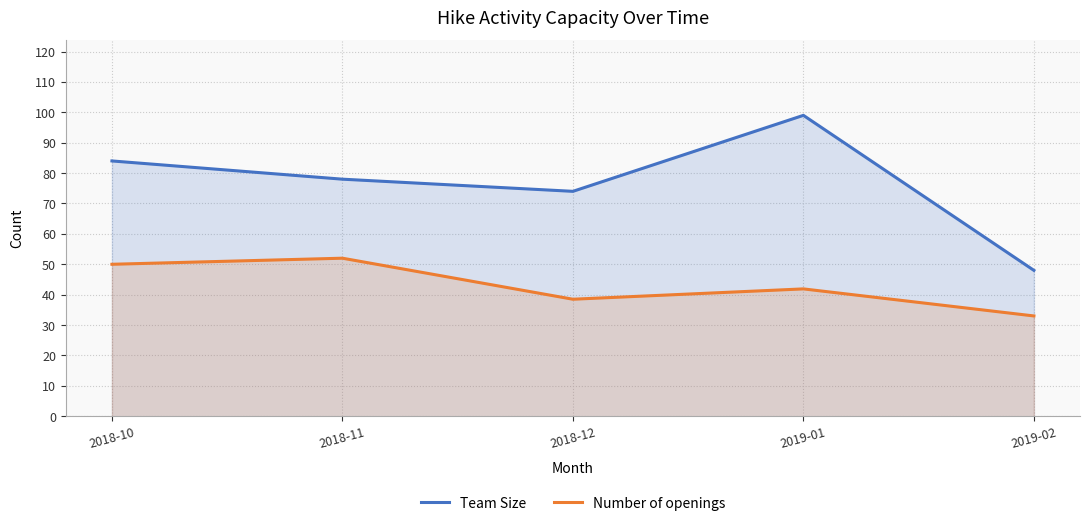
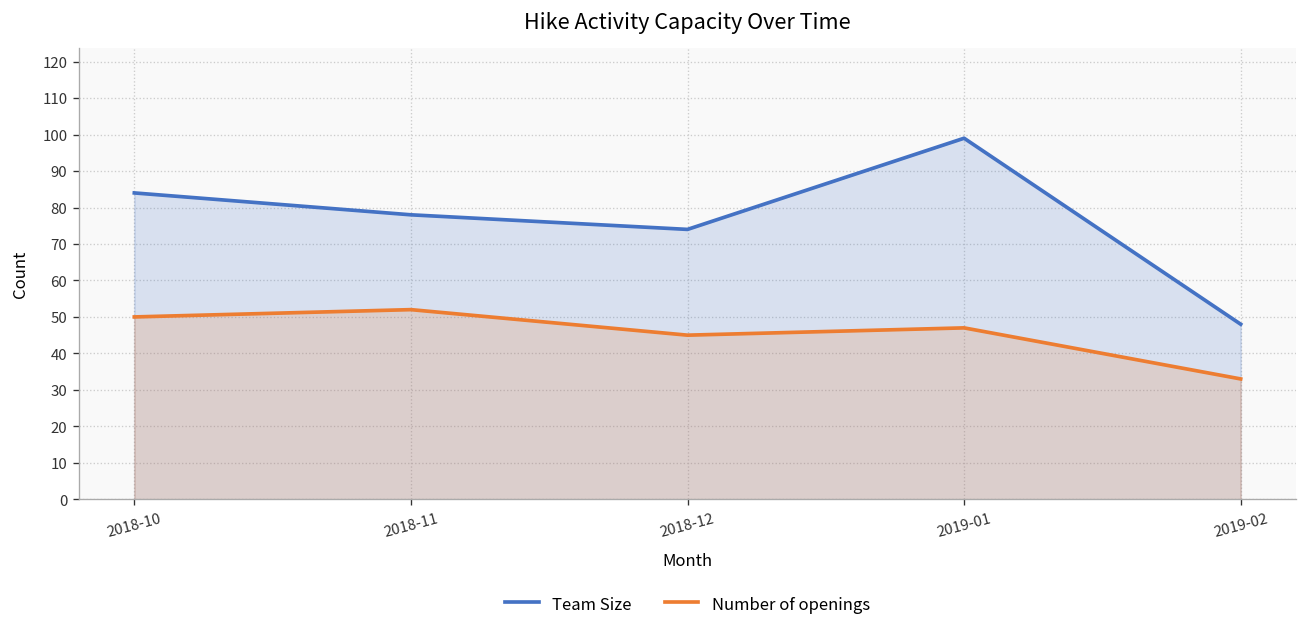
Number of openings, 2018-12: 39 -> 45
Number of openings, 2019-01: 42 -> 47
